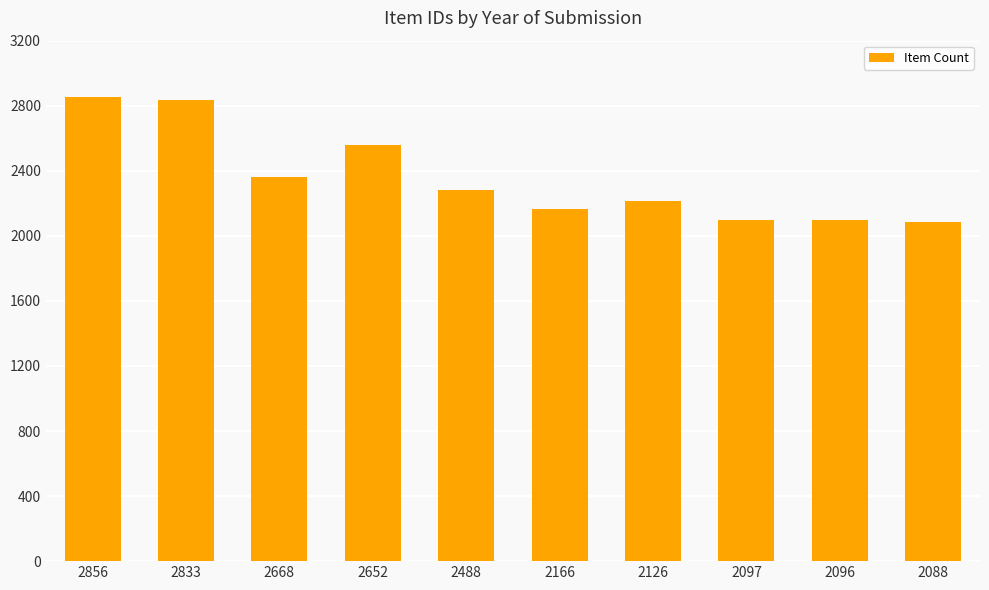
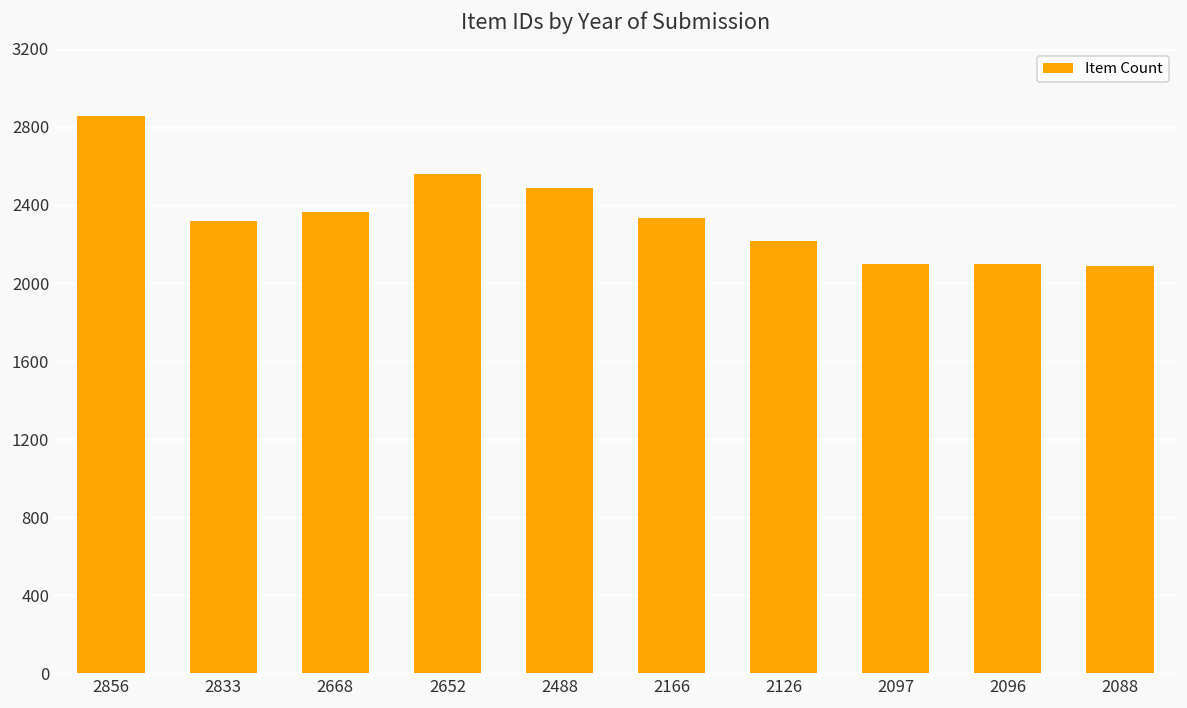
2833: 2830 -> 2320
2488: 2280 -> 2490
2166: 2170 -> 2330
